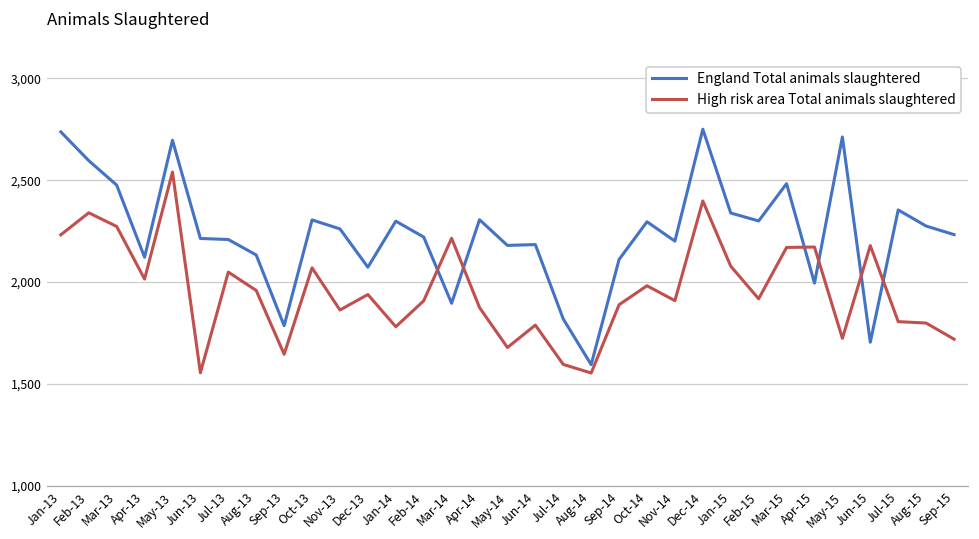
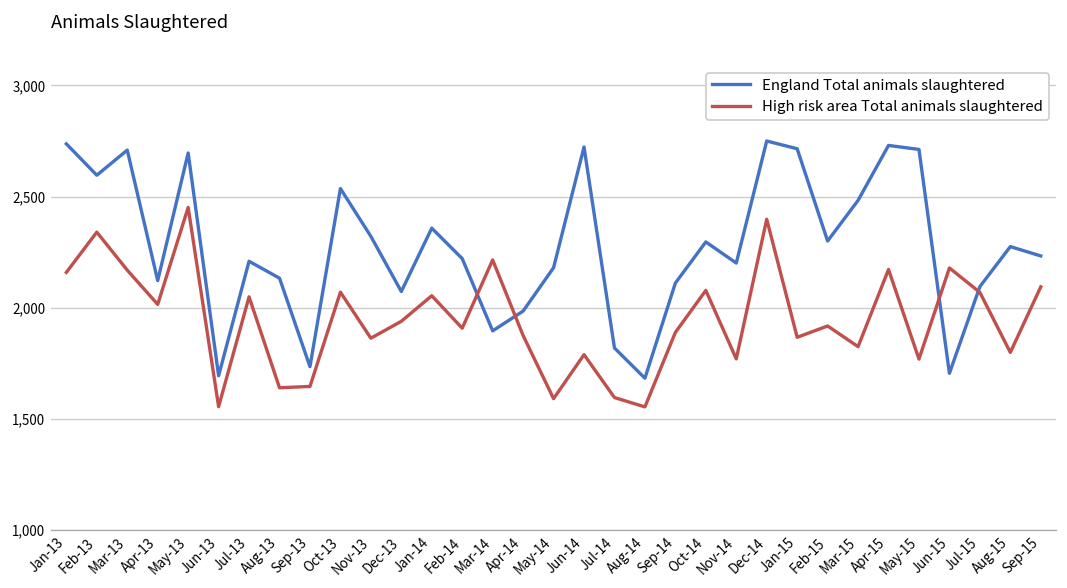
High risk area Total animals slaughtered, Jan-13: 2,230 -> 2,160
England Total animals slaughtered, Mar-13: 2,480 -> 2,710
High risk area Total animals slaughtered, Mar-13: 2,270 -> 2,170
High risk area Total animals slaughtered, May-13: 2,540 -> 2,450
England Total animals slaughtered, Jun-13: 2,210 -> 1,690
High risk area Total animals slaughtered, Aug-13: 1,960 -> 1,640
England Total animals slaughtered, Sep-13: 1,790 -> 1,740
England Total animals slaughtered, Oct-13: 2,310 -> 2,540
England Total animals slaughtered, Nov-13: 2,260 -> 2,320
England Total animals slaughtered, Jan-14: 2,300 -> 2,360
High risk area Total animals slaughtered, Jan-14: 1,780 -> 2,050
England Total animals slaughtered, Apr-14: 2,310 -> 1,990
High risk area Total animals slaughtered, May-14: 1,680 -> 1,590
England Total animals slaughtered, Jun-14: 2,180 -> 2,720
England Total animals slaughtered, Aug-14: 1,600 -> 1,680
High risk area Total animals slaughtered, Oct-14: 1,980 -> 2,080
High risk area Total animals slaughtered, Nov-14: 1,910 -> 1,770
England Total animals slaughtered, Jan-15: 2,340 -> 2,720
High risk area Total animals slaughtered, Jan-15: 2,080 -> 1,870
High risk area Total animals slaughtered, Mar-15: 2,170 -> 1,830
England Total animals slaughtered, Apr-15: 2,000 -> 2,730
High risk area Total animals slaughtered, May-15: 1,720 -> 1,770
England Total animals slaughtered, Jul-15: 2,350 -> 2,100
High risk area Total animals slaughtered, Jul-15: 1,810 -> 2,070
High risk area Total animals slaughtered, Sep-15: 1,720 -> 2,090
